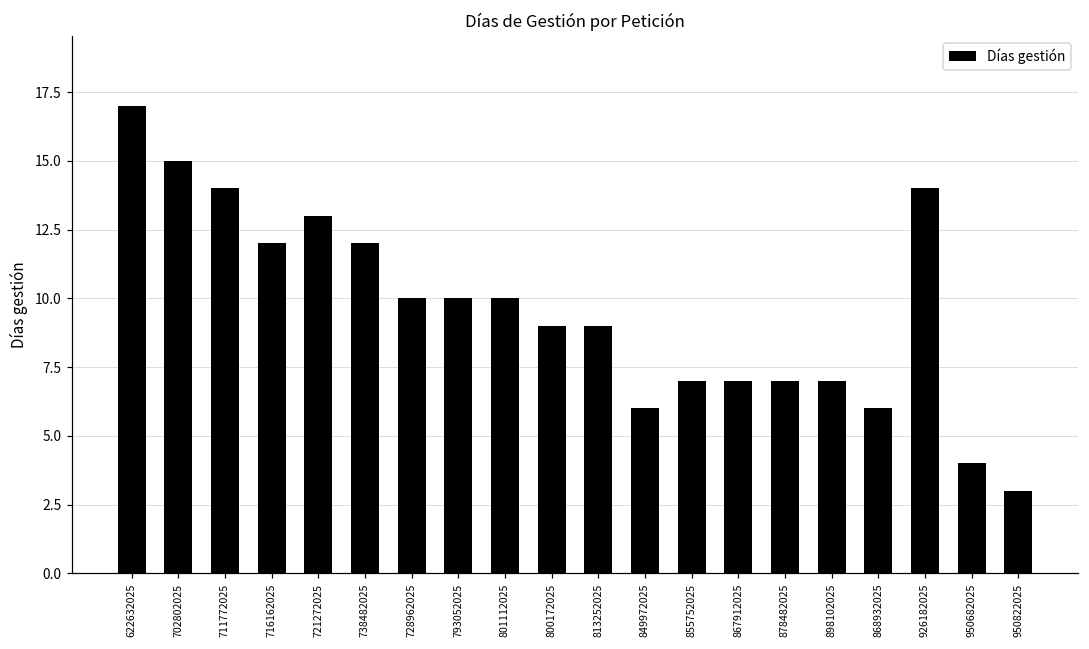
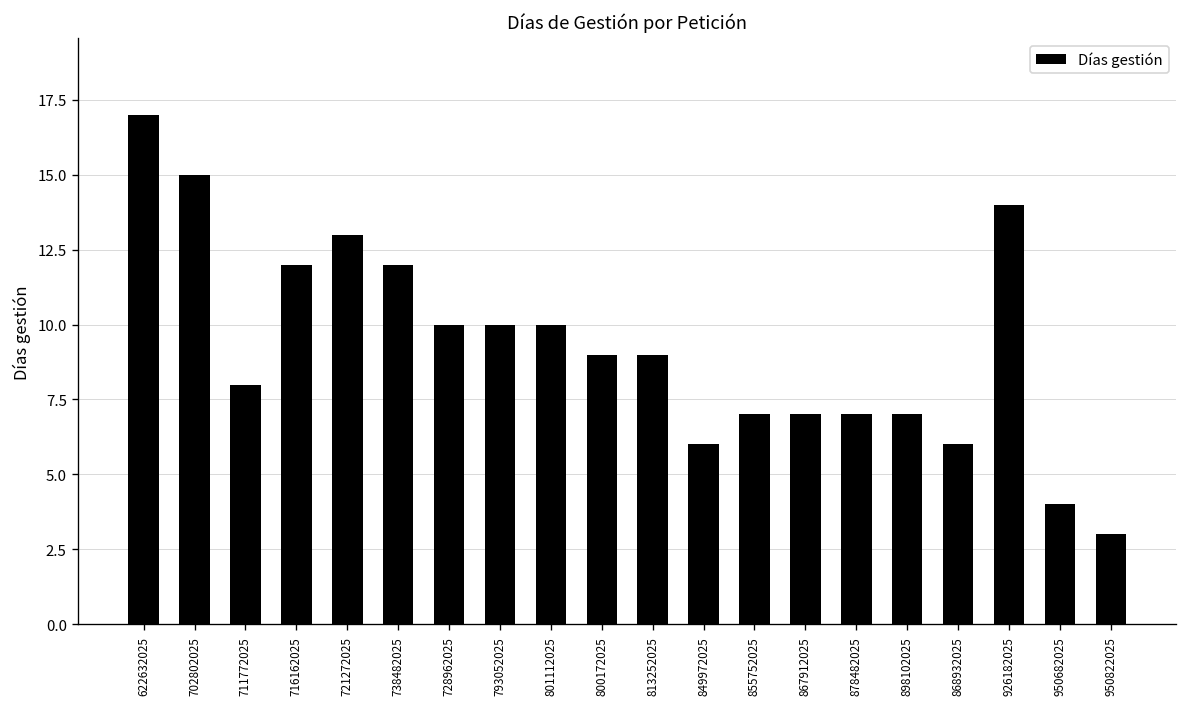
711772025: 14 -> 8
